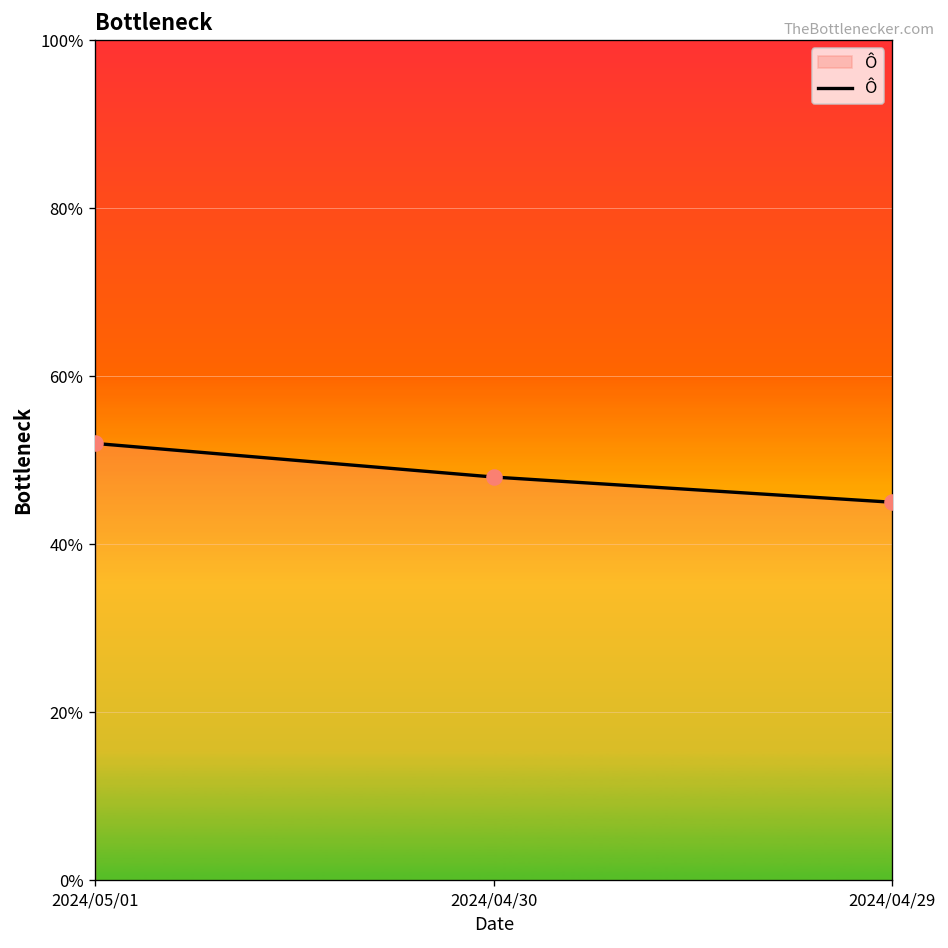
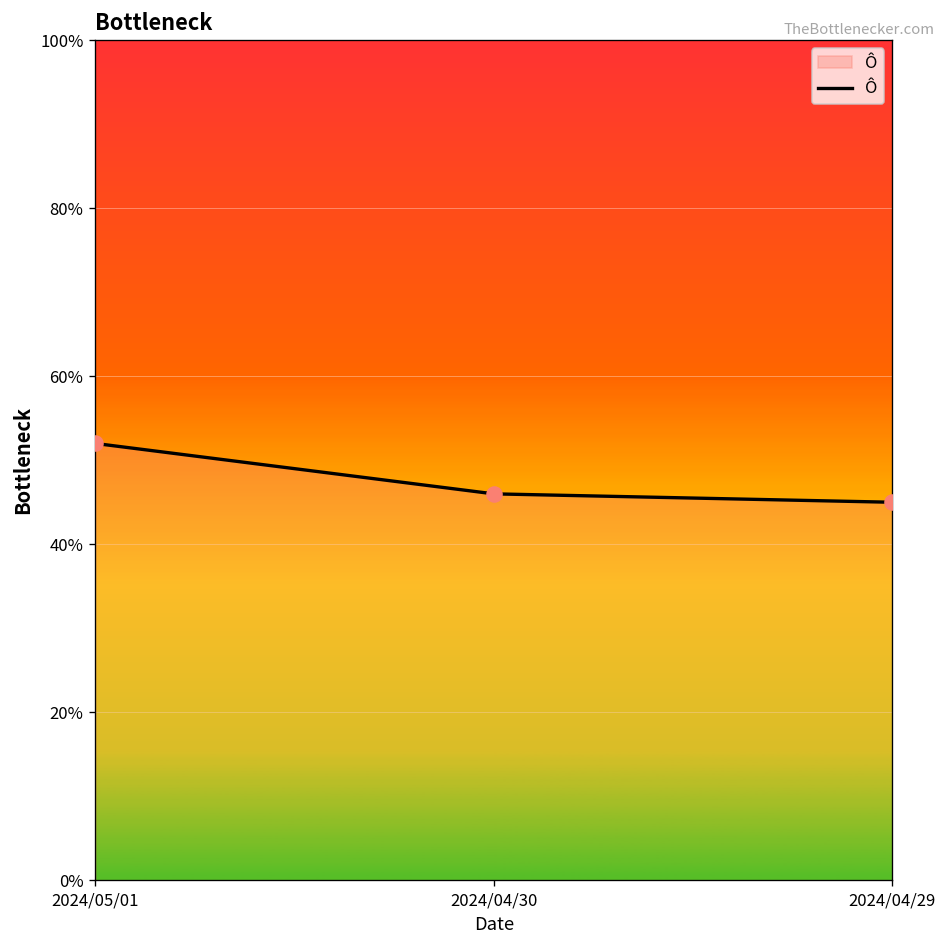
2024/04/30: 48% -> 46%
